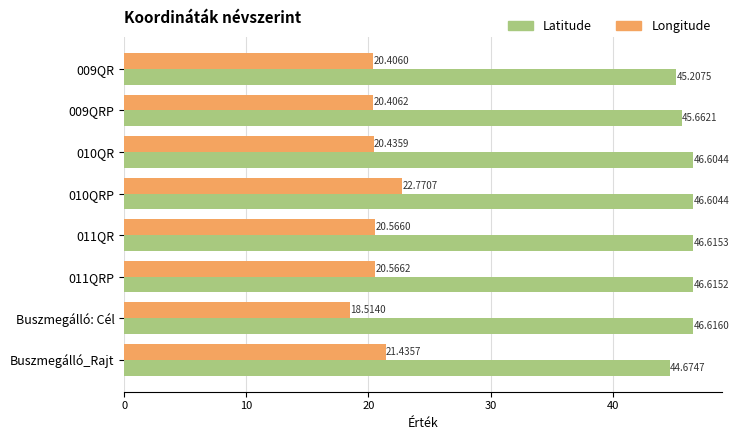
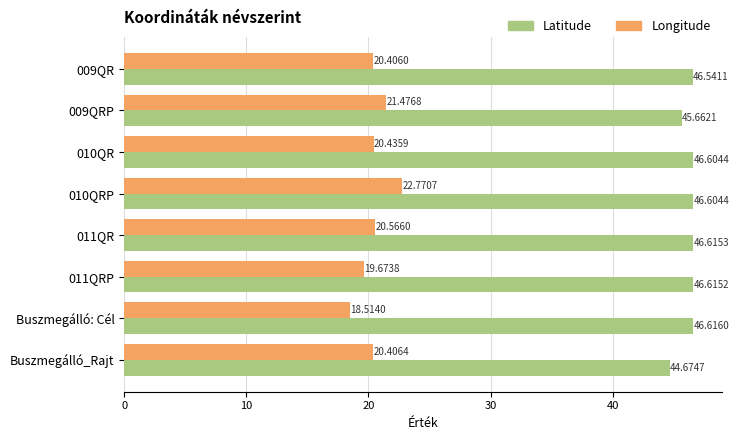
Latitude, 009QR: 45.2075 -> 46.5411
Longitude, 009QRP: 20.4062 -> 21.4768
Longitude, 011QRP: 20.5662 -> 19.6738
Longitude, Buszmegálló_Rajt: 21.4357 -> 20.4064
